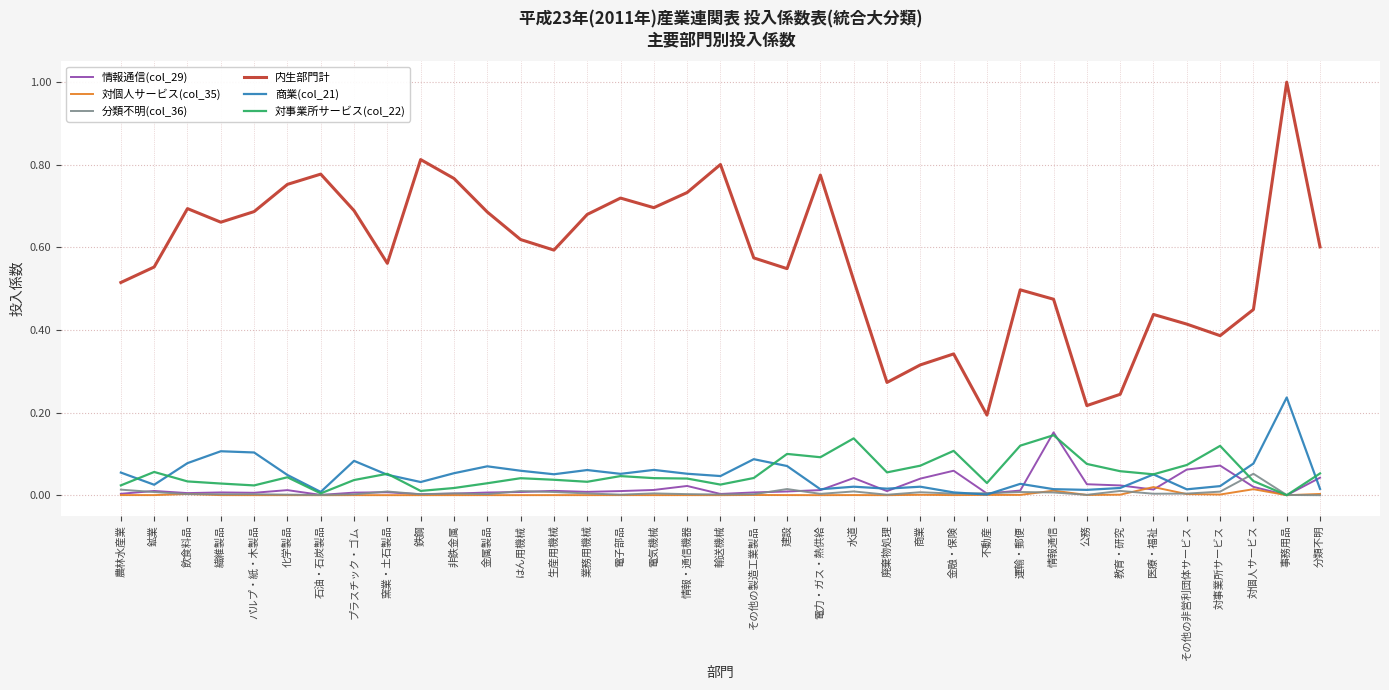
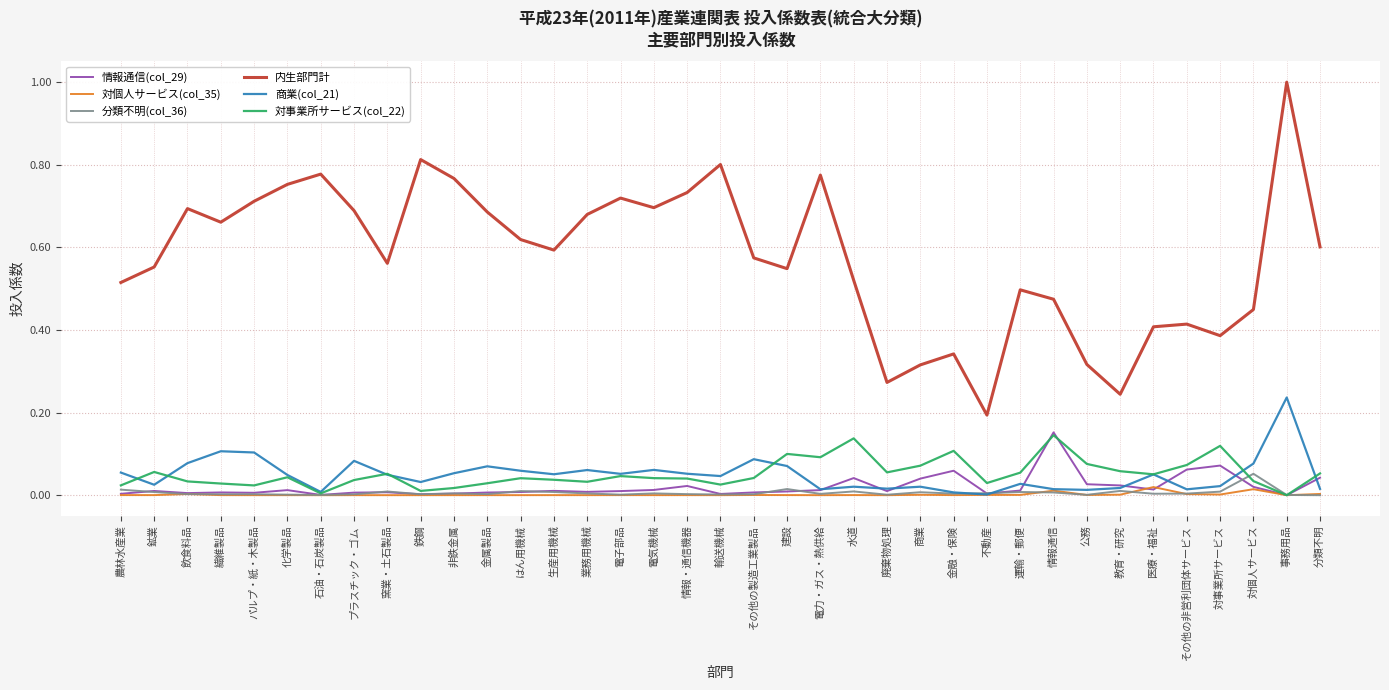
内生部門計, パルプ・紙・木製品: 0.69 -> 0.71
対事業所サービス(col_22), 運輸・郵便: 0.12 -> 0.05
内生部門計, 公務: 0.22 -> 0.32
内生部門計, 医療・福祉: 0.44 -> 0.41
